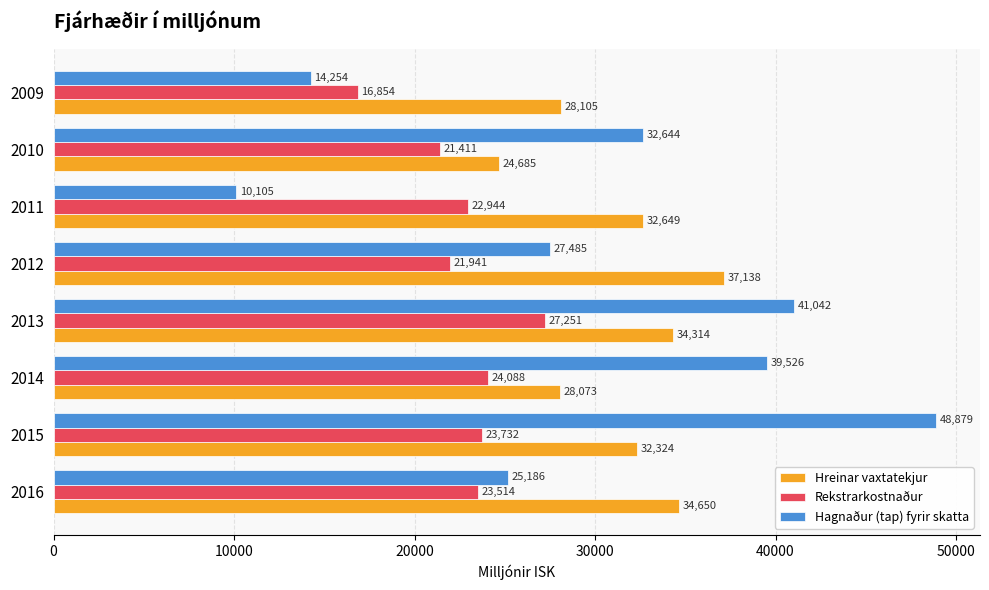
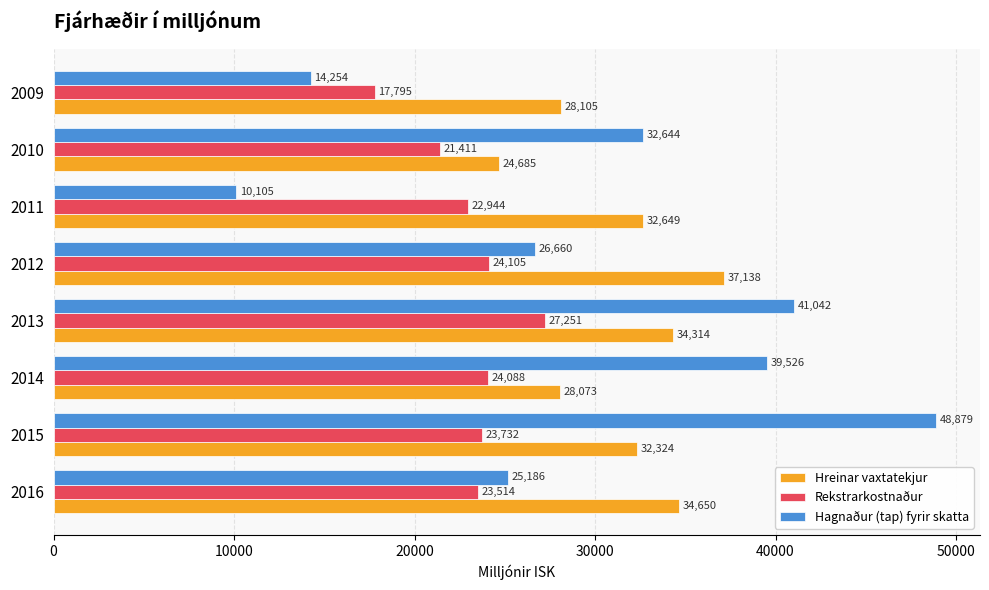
Rekstrarkostnaður, 2009: 16,854 -> 17,795
Hagnaður (tap) fyrir skatta, 2012: 27,485 -> 26,660
Rekstrarkostnaður, 2012: 21,941 -> 24,105
